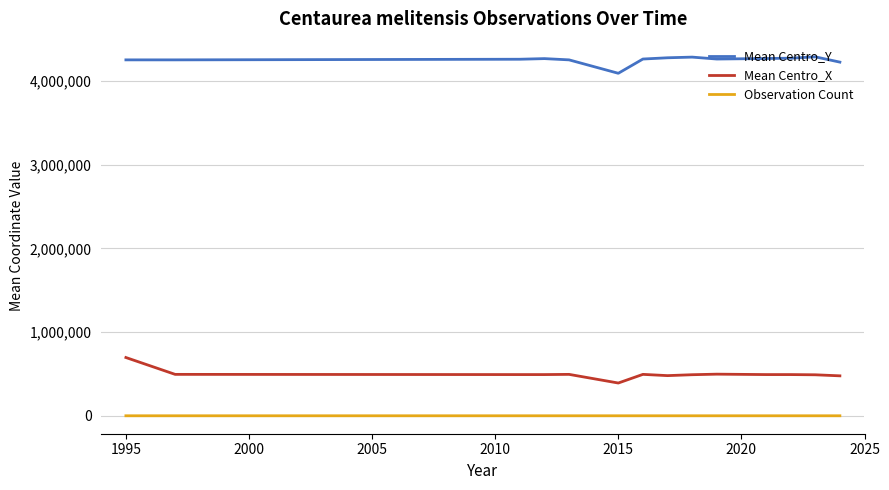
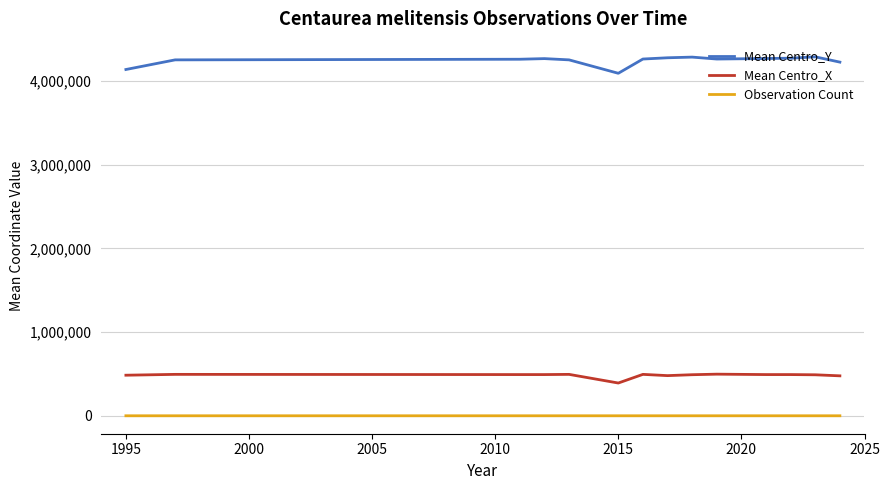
Mean Centro_Y, 1995: 4,300,000 -> 4,100,000
Mean Centro_X, 1995: 700,000 -> 500,000
